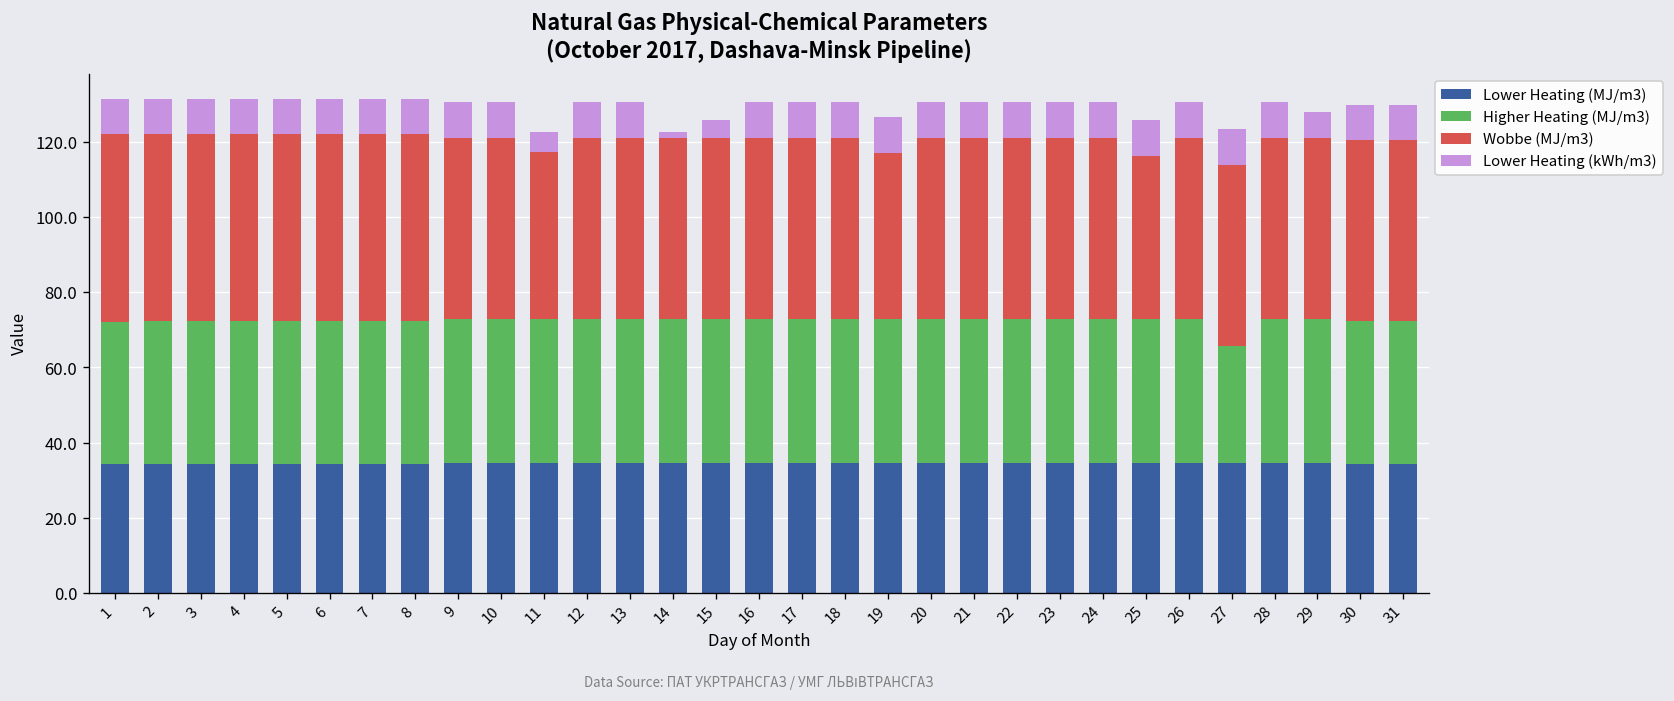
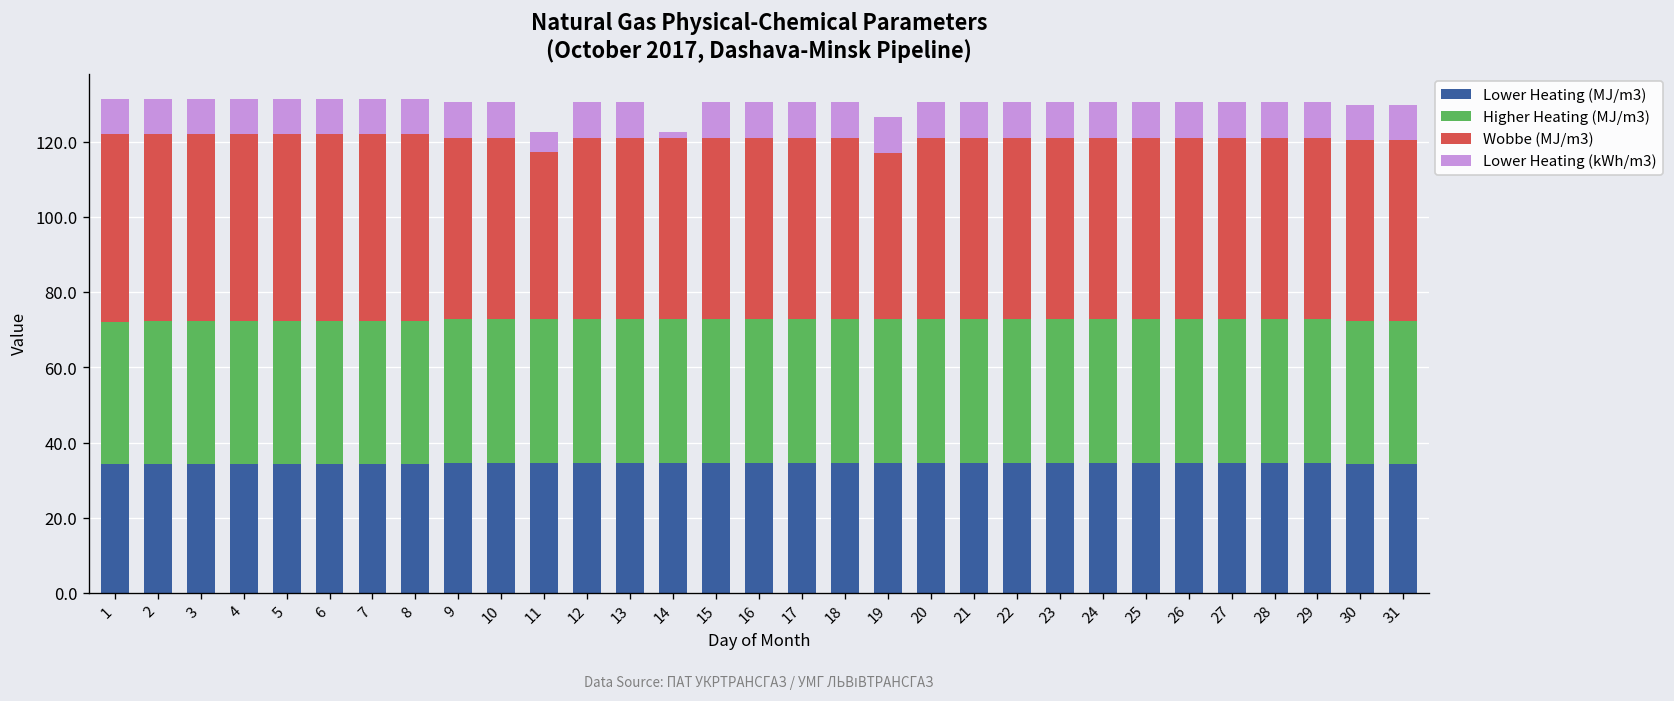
Lower Heating (kWh/m3), 15: 5 -> 10
Wobbe (MJ/m3), 25: 43 -> 48
Higher Heating (MJ/m3), 27: 31 -> 38
Lower Heating (kWh/m3), 29: 7 -> 10
